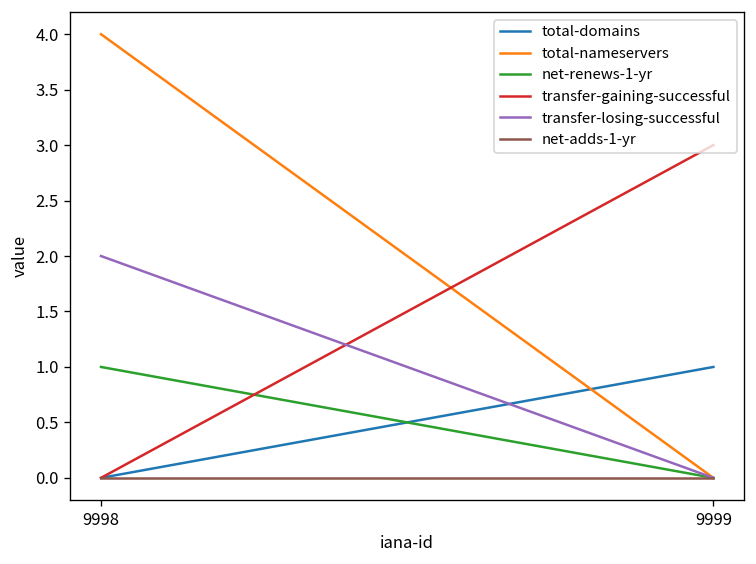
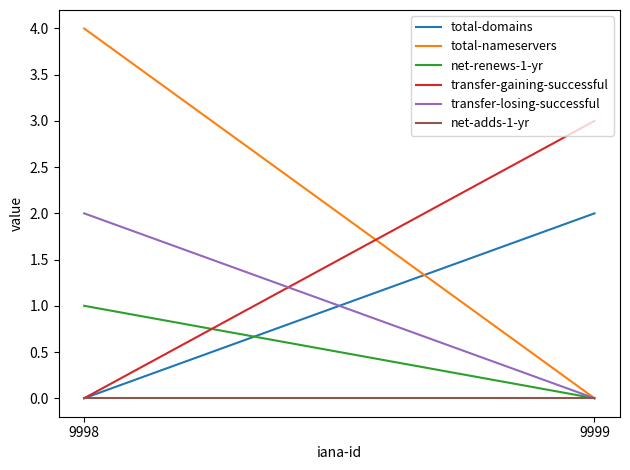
total-domains, 9999: 1 -> 2
